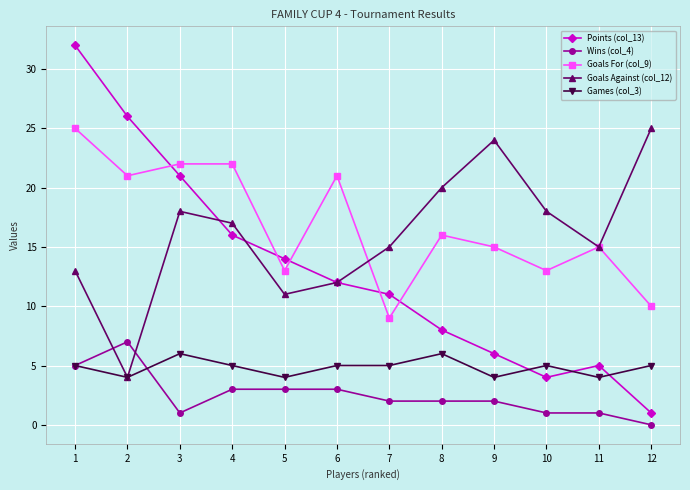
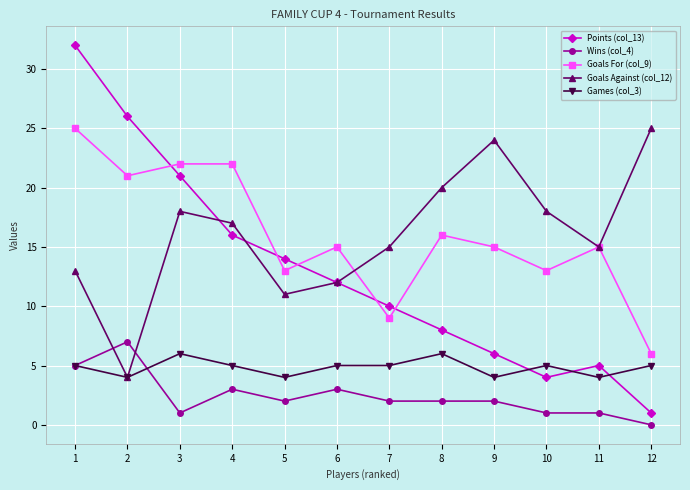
Wins (col_4), 5: 3 -> 2
Goals For (col_9), 6: 21 -> 15
Points (col_13), 7: 11 -> 10
Goals For (col_9), 12: 10 -> 6
